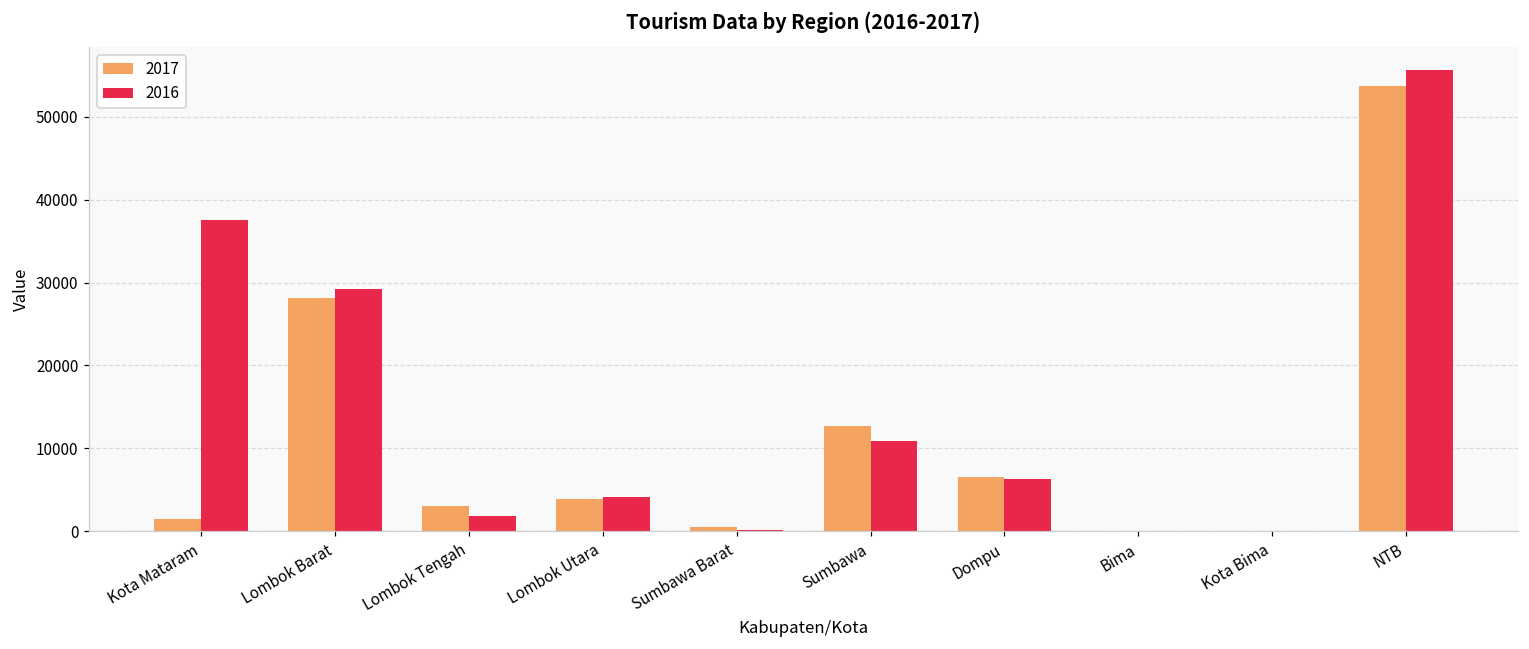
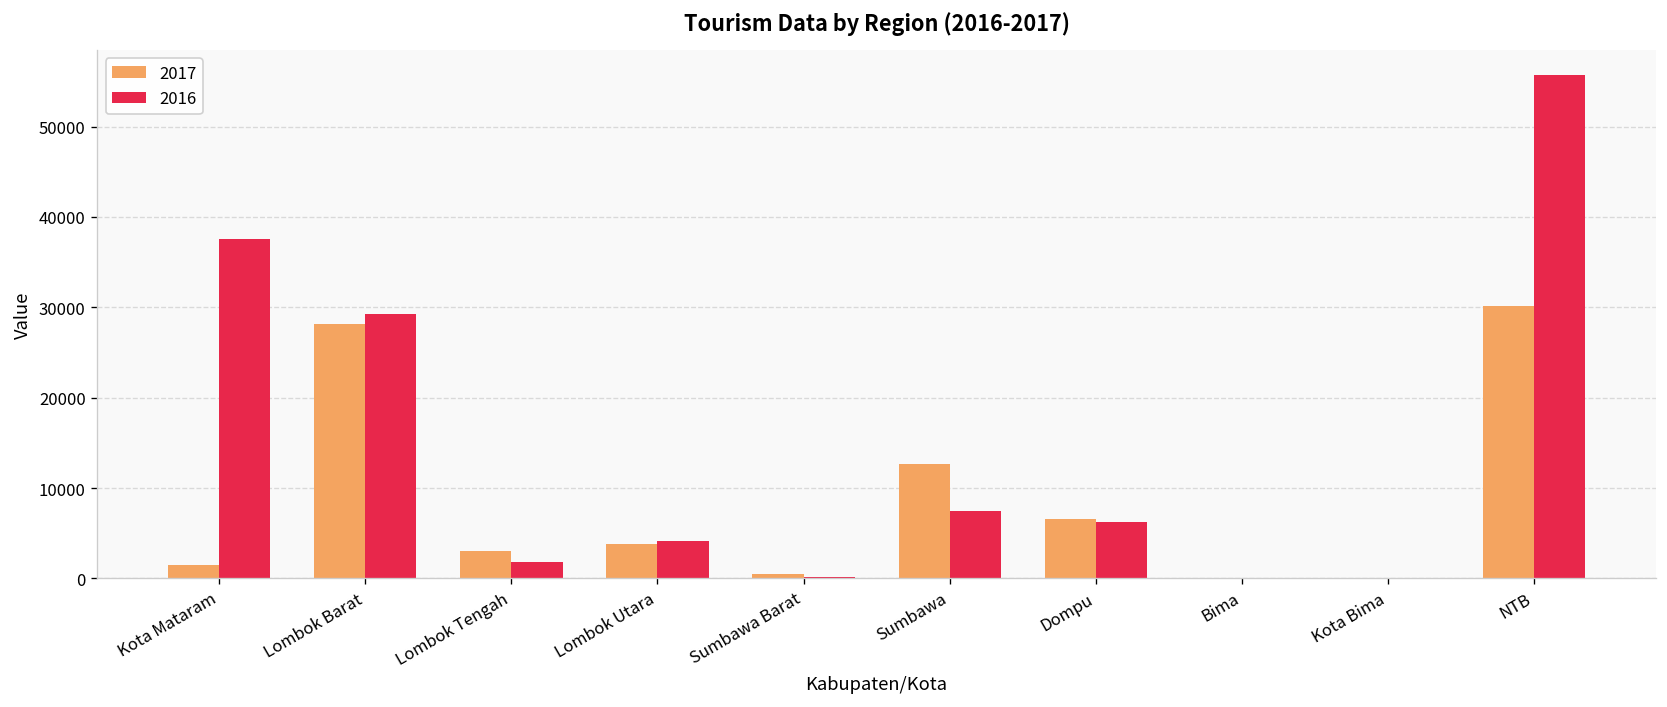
2016, Sumbawa: 11000 -> 7000
2017, NTB: 54000 -> 30000
